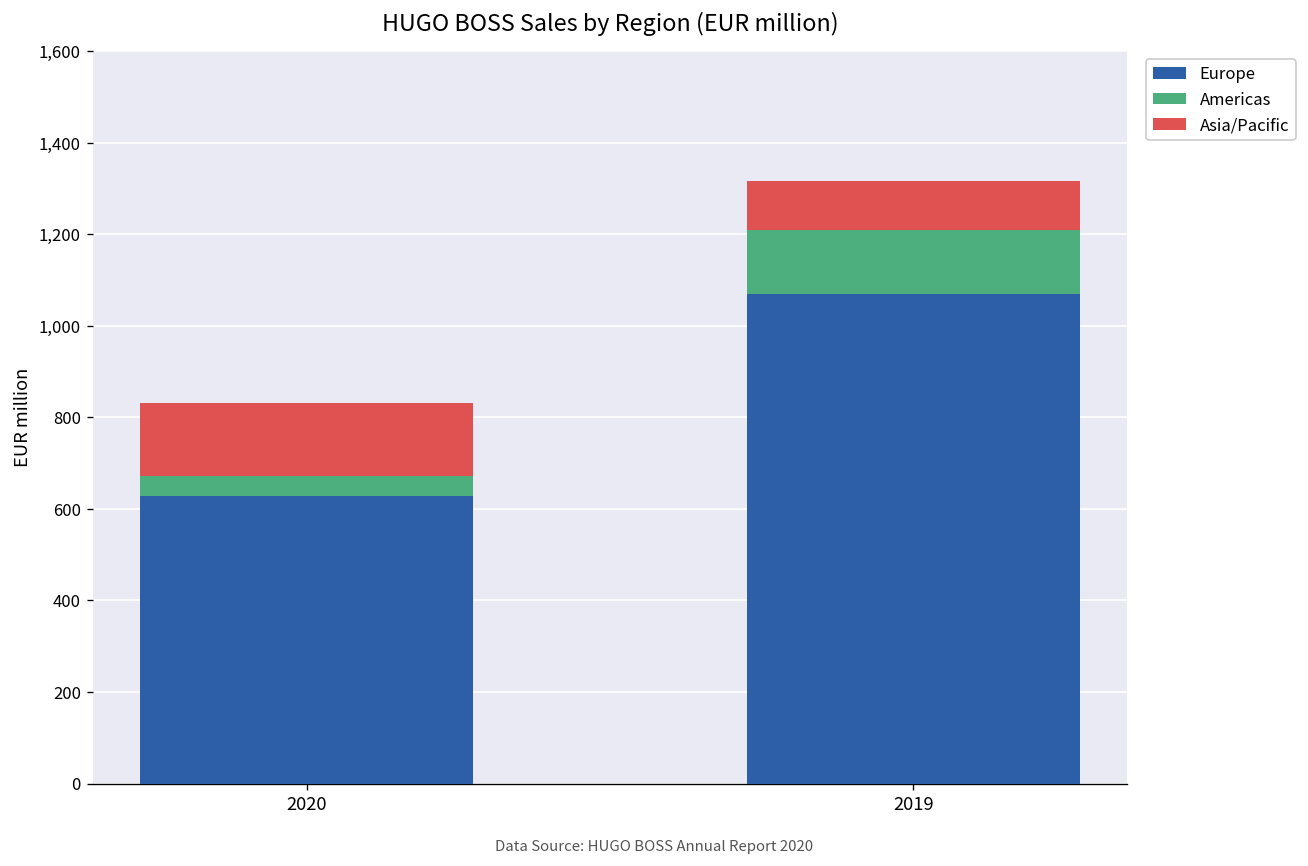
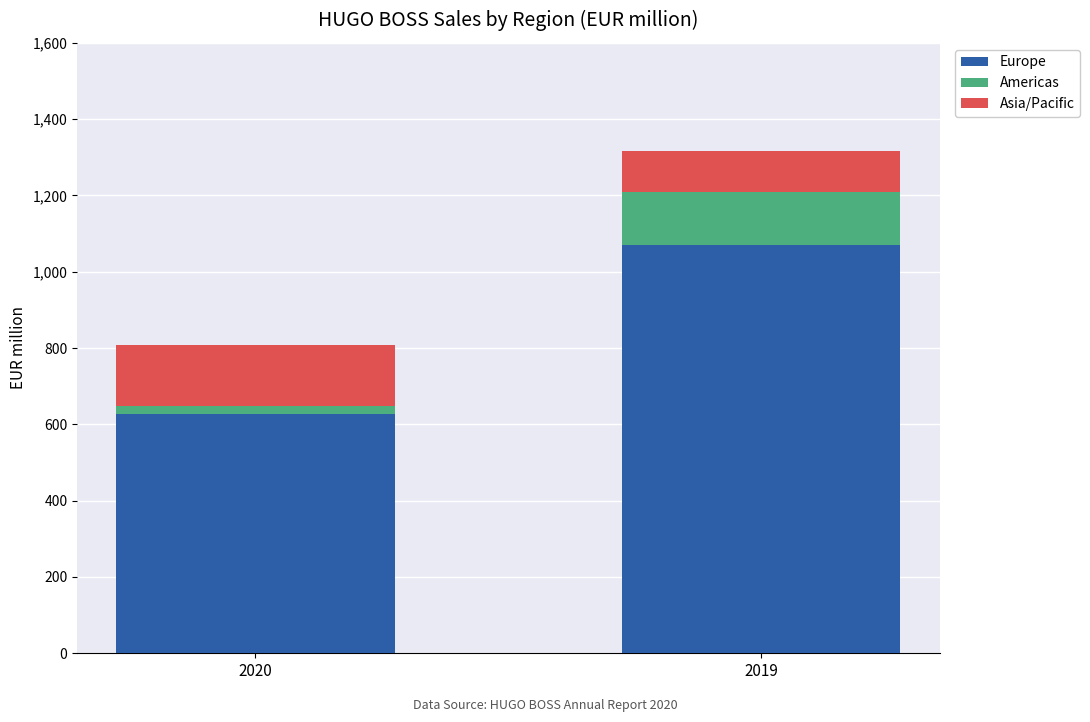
Americas, 2020: 40 -> 20
